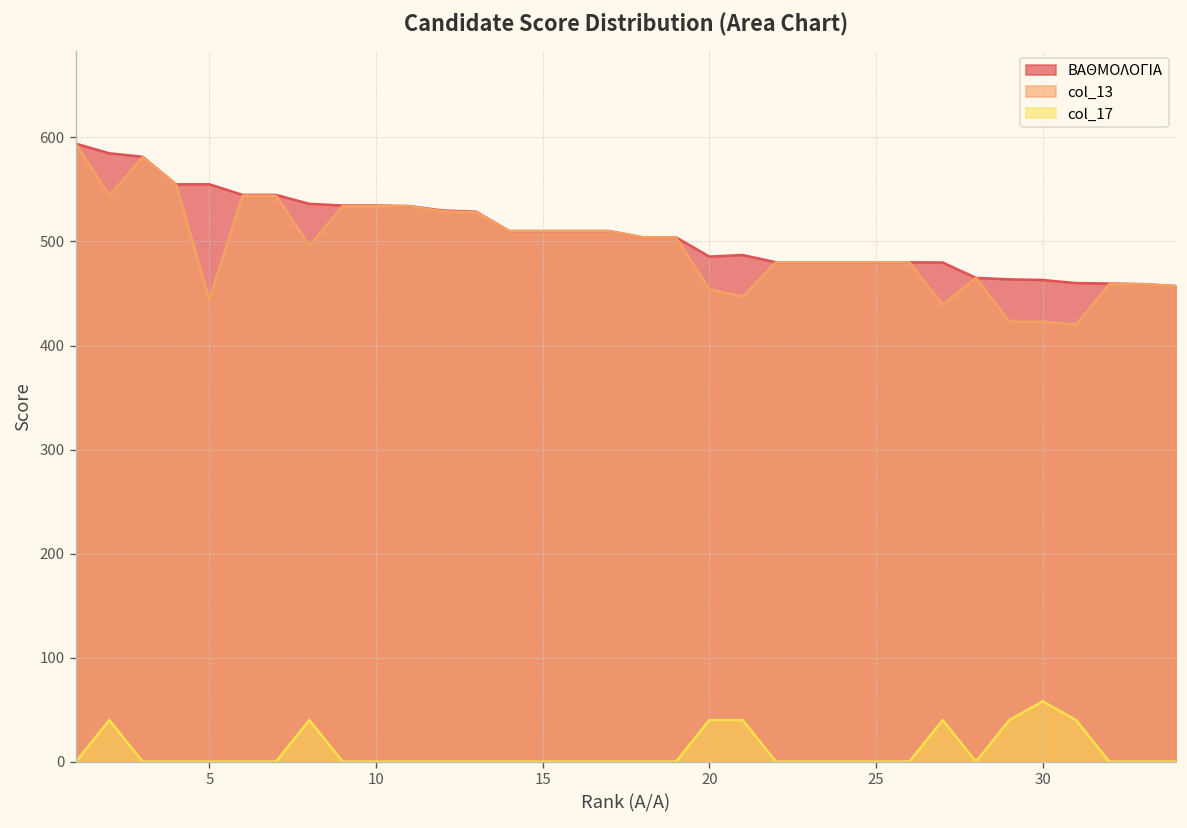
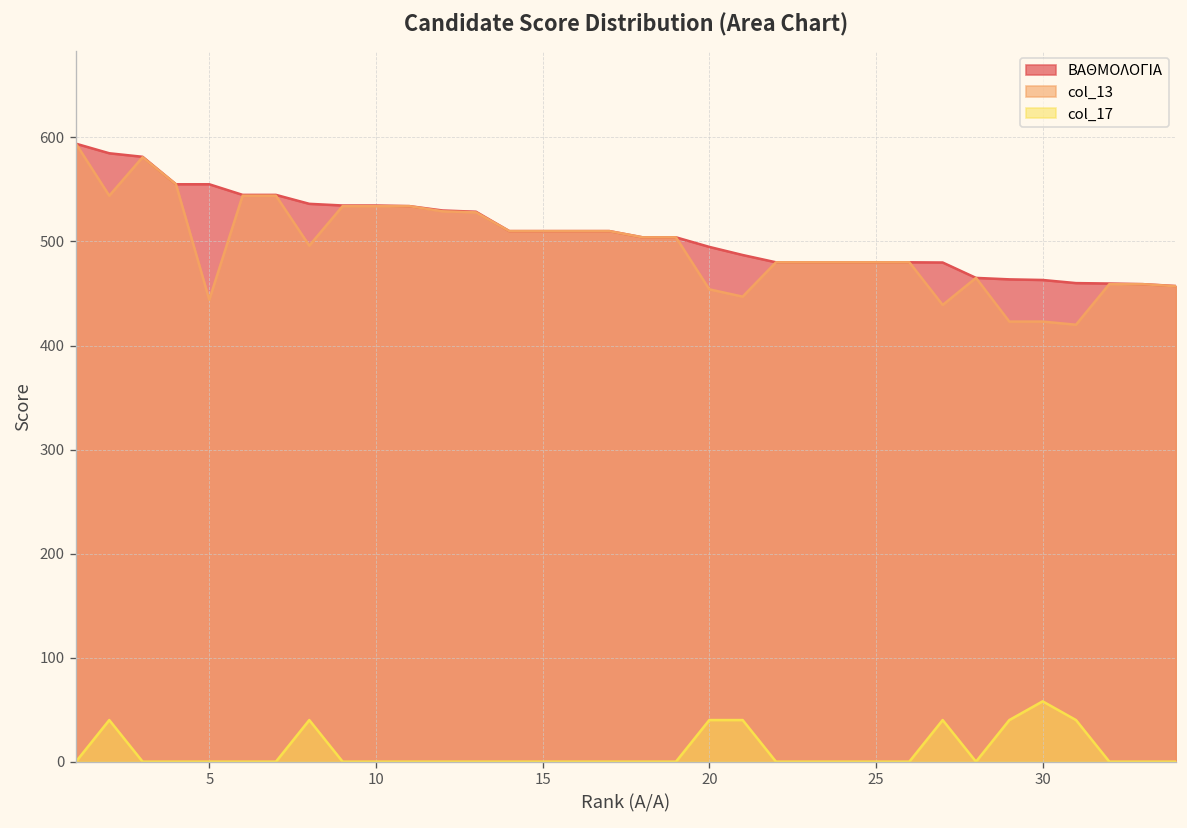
ΒΑΘΜΟΛΟΓΙΑ, 20: 486 -> 495
